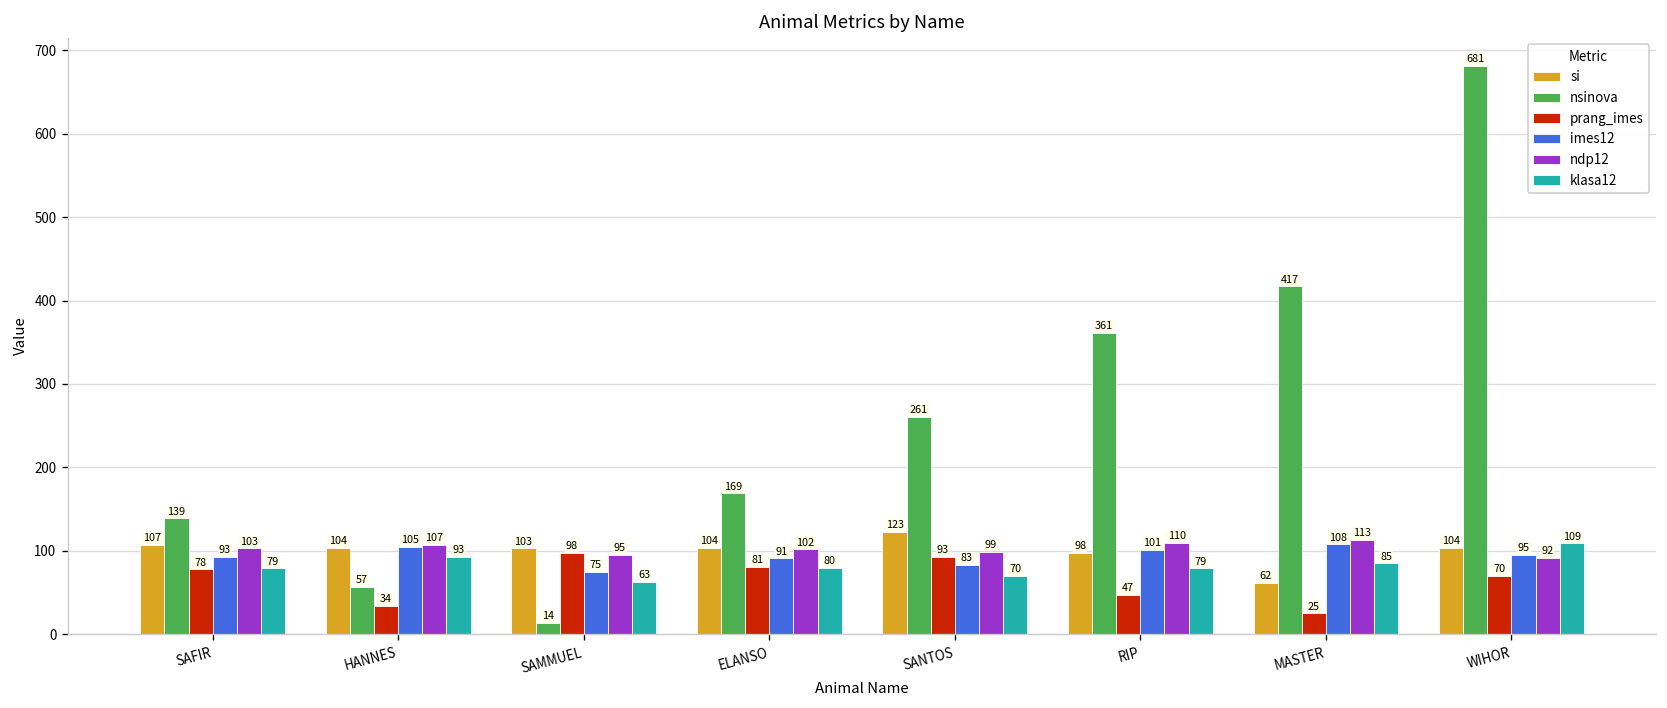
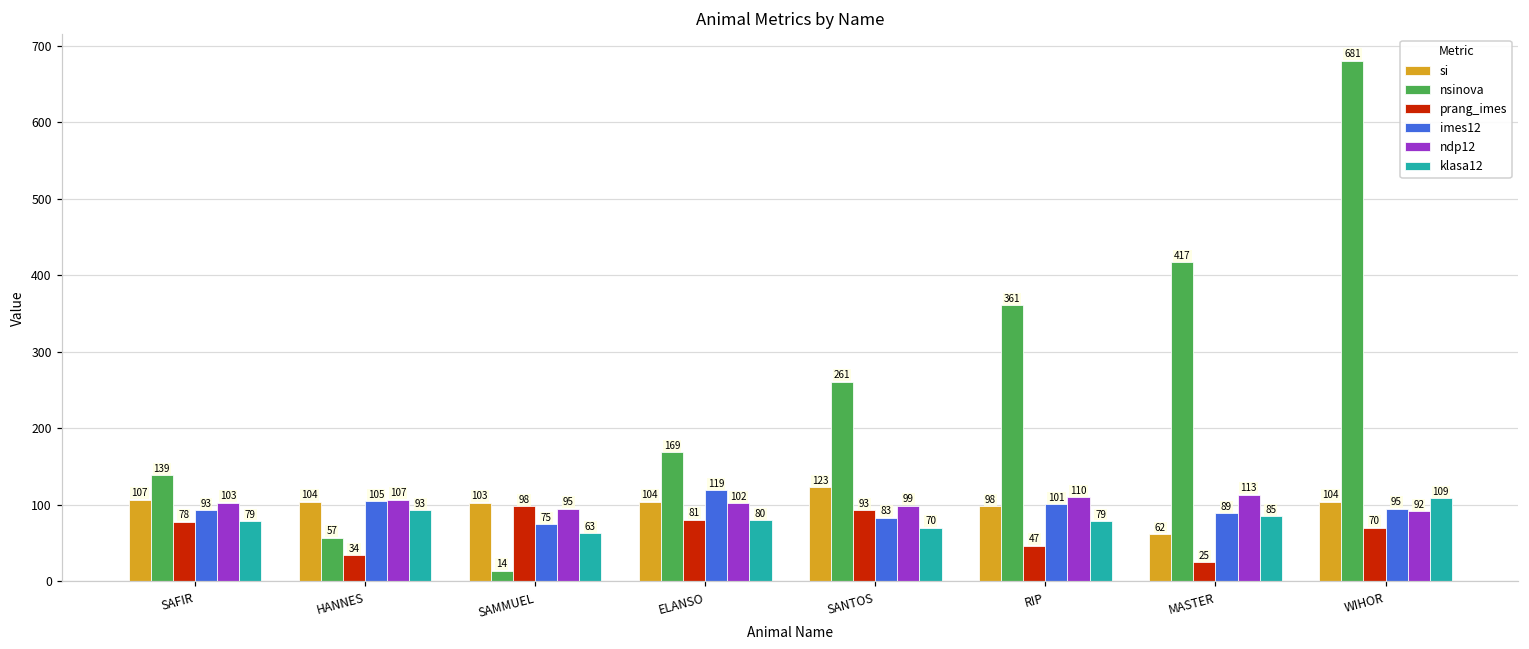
imes12, ELANSO: 91 -> 119
imes12, MASTER: 108 -> 89
